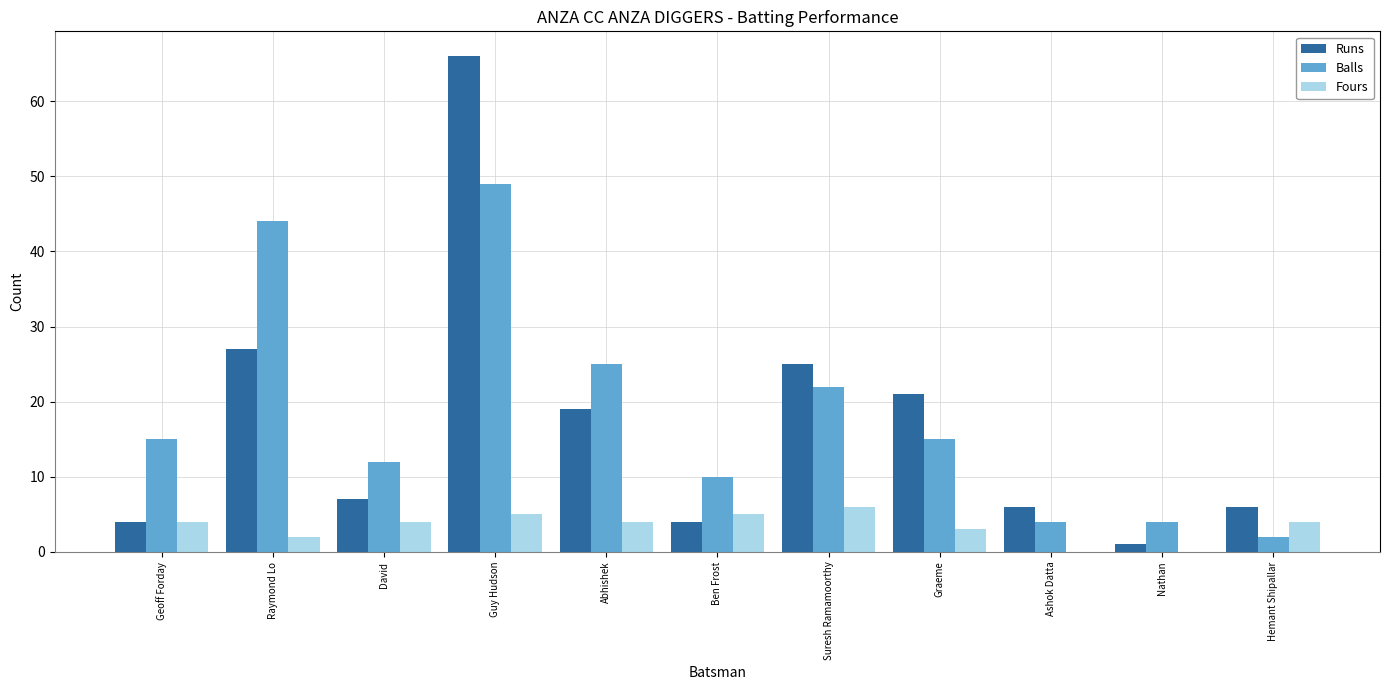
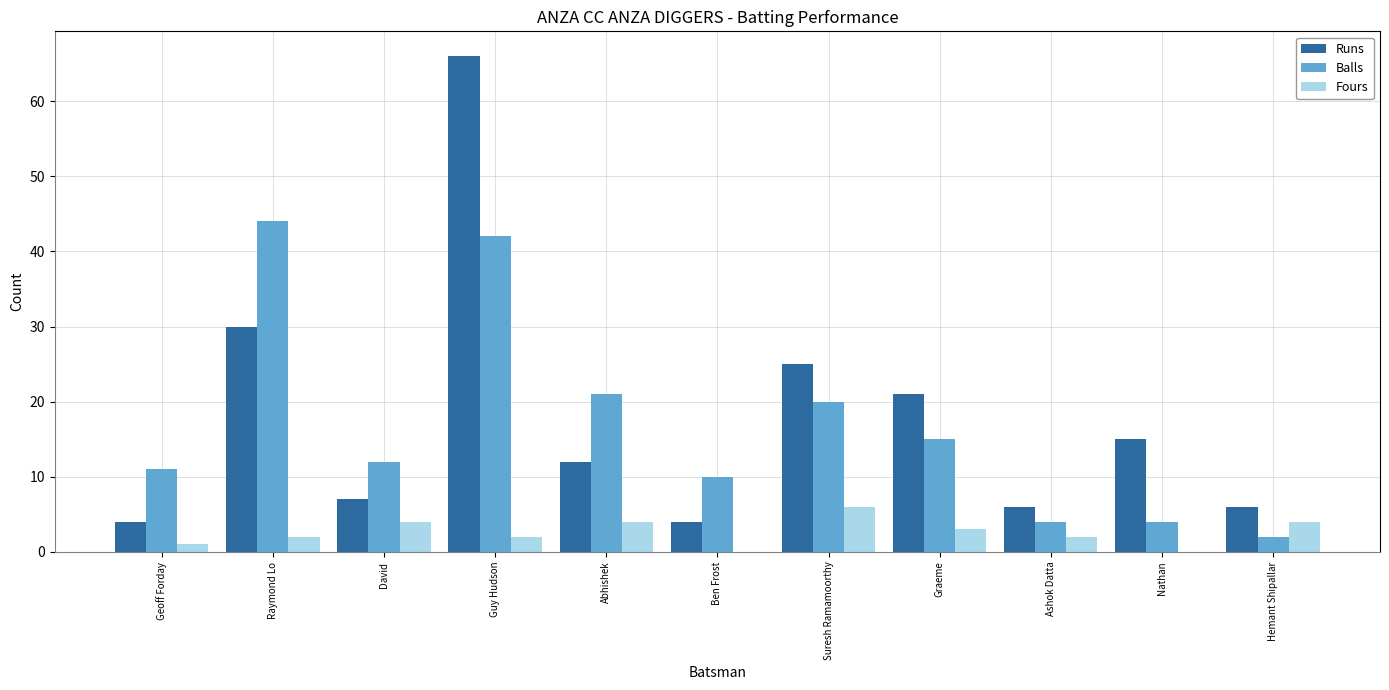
Balls, Geoff Forday: 15 -> 11
Fours, Geoff Forday: 4 -> 1
Runs, Raymond Lo: 27 -> 30
Balls, Guy Hudson: 49 -> 42
Fours, Guy Hudson: 5 -> 2
Runs, Abhishek: 19 -> 12
Balls, Abhishek: 25 -> 21
Fours, Ben Frost: 5 -> 0
Balls, Suresh Ramamoorthy: 22 -> 20
Fours, Ashok Datta: 0 -> 2
Runs, Nathan: 1 -> 15
